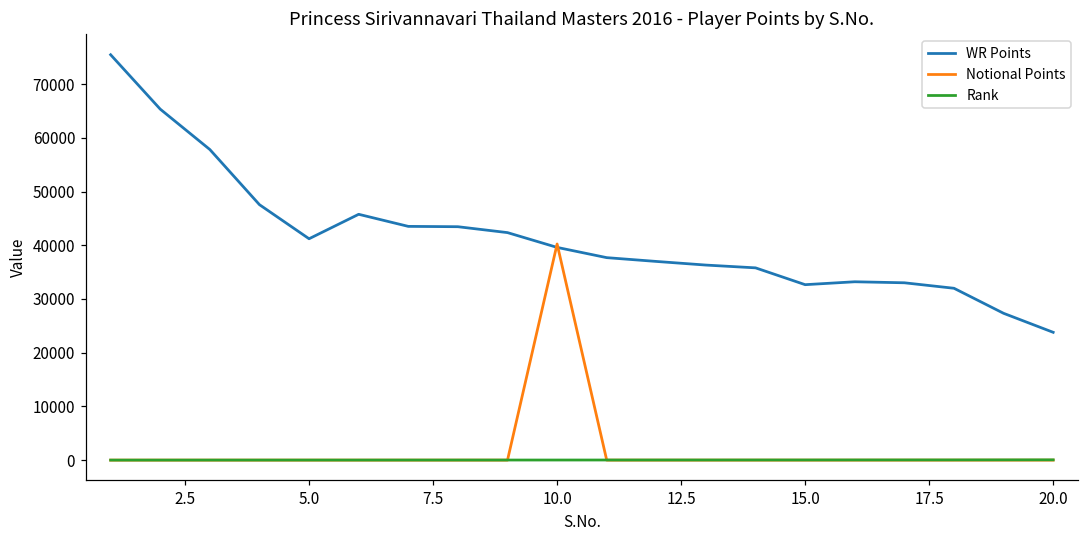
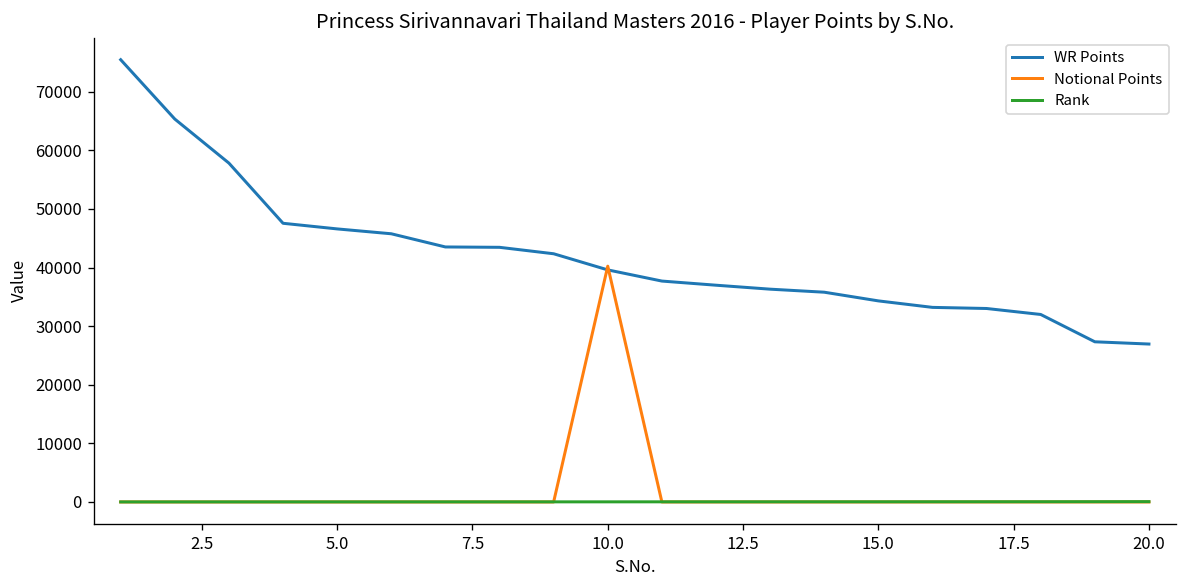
WR Points, 5.0: 41000 -> 47000
WR Points, 15.0: 33000 -> 34000
WR Points, 20.0: 24000 -> 27000
